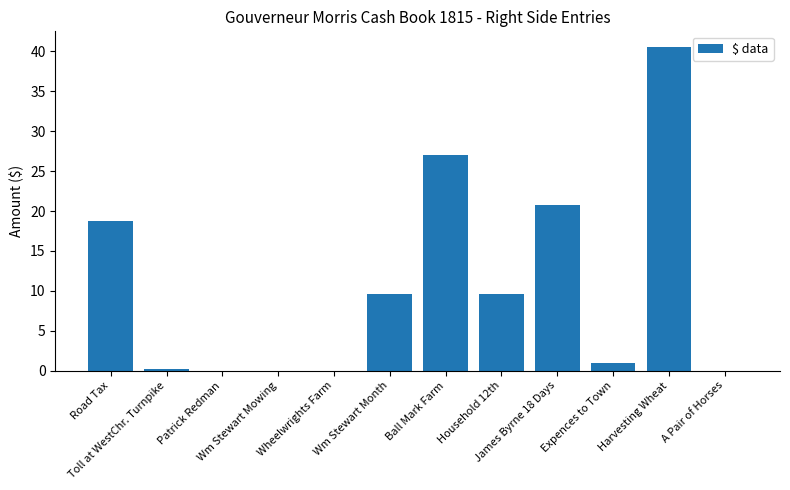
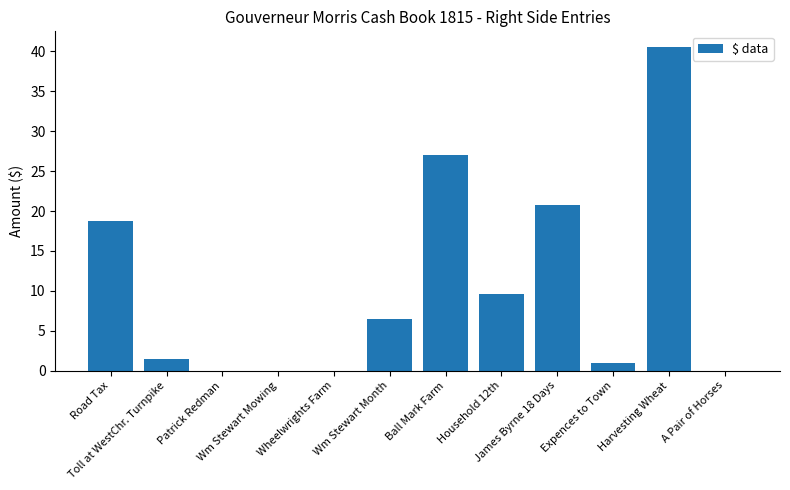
Toll at WestChr. Turnpike: 0 -> 1
Wm Stewart Month: 10 -> 6
